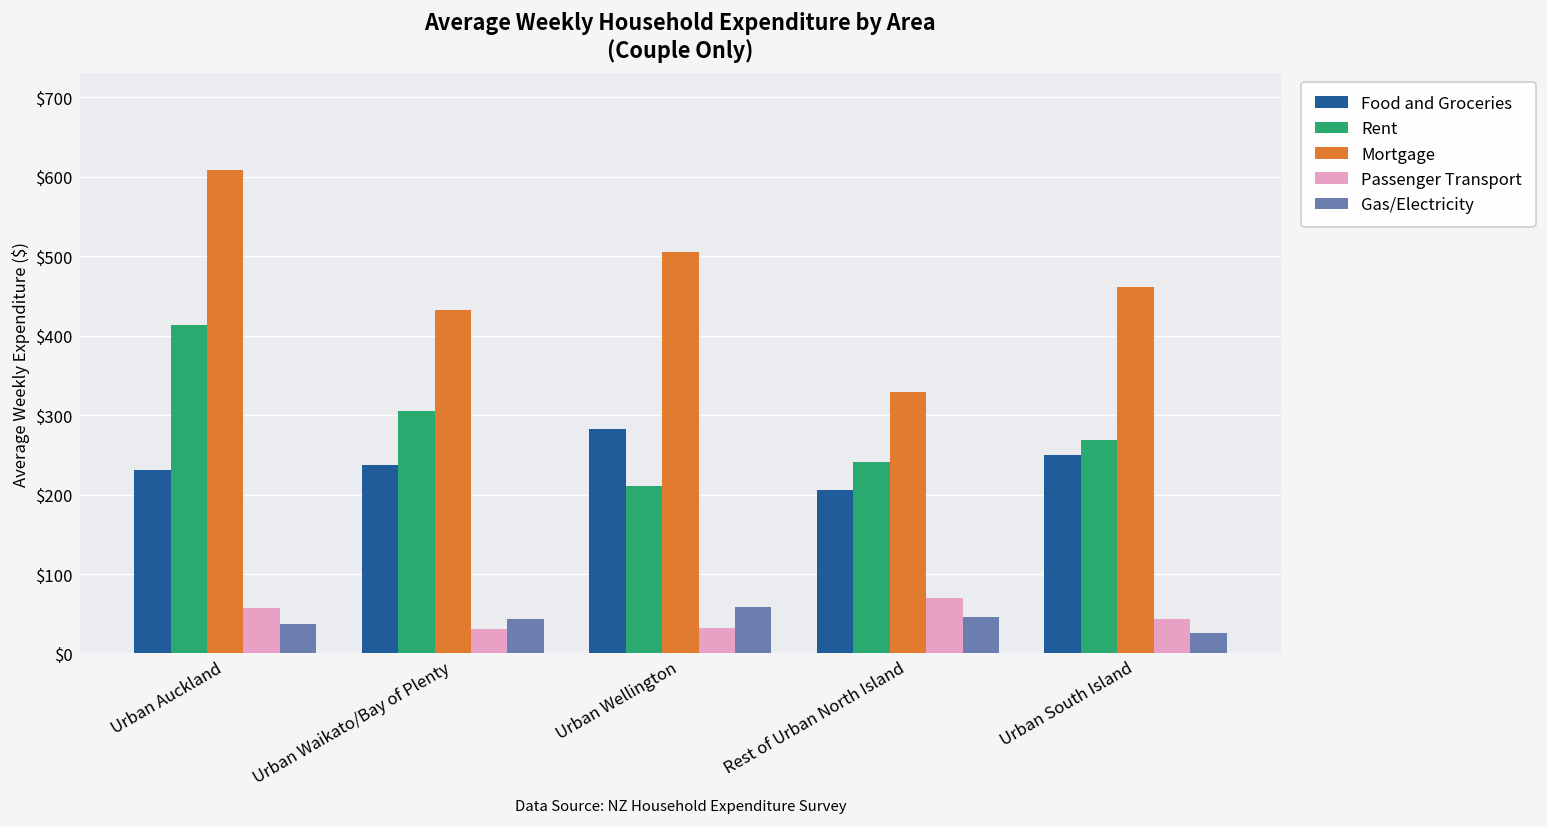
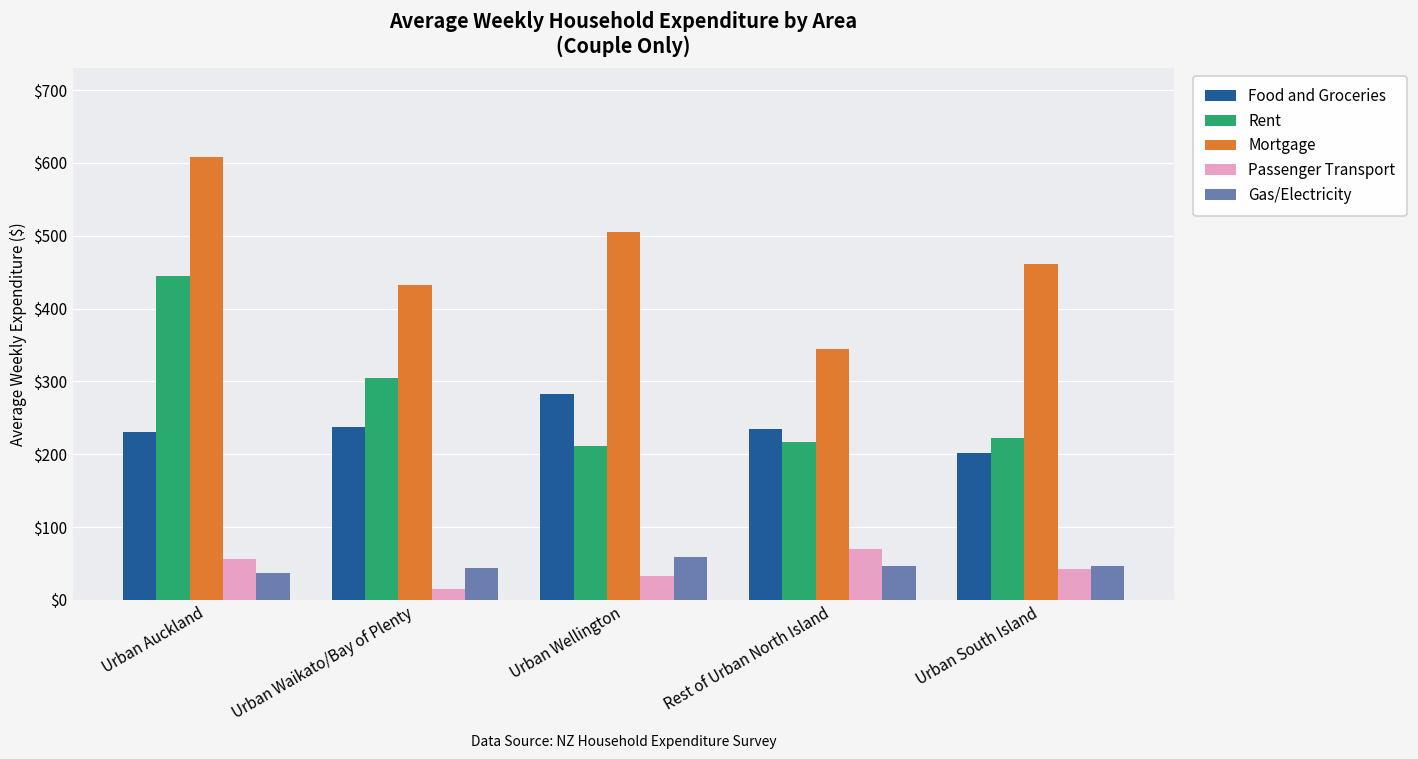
Rent, Urban Auckland: $410 -> $450
Passenger Transport, Urban Waikato/Bay of Plenty: $30 -> $20
Food and Groceries, Rest of Urban North Island: $210 -> $240
Rent, Rest of Urban North Island: $240 -> $220
Mortgage, Rest of Urban North Island: $330 -> $340
Food and Groceries, Urban South Island: $250 -> $200
Rent, Urban South Island: $270 -> $220
Gas/Electricity, Urban South Island: $30 -> $50
